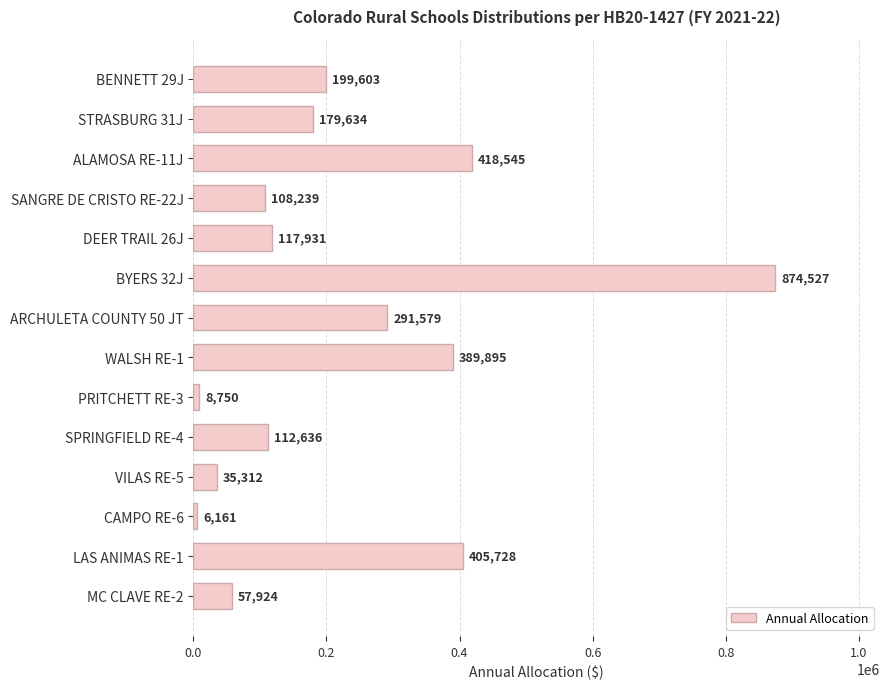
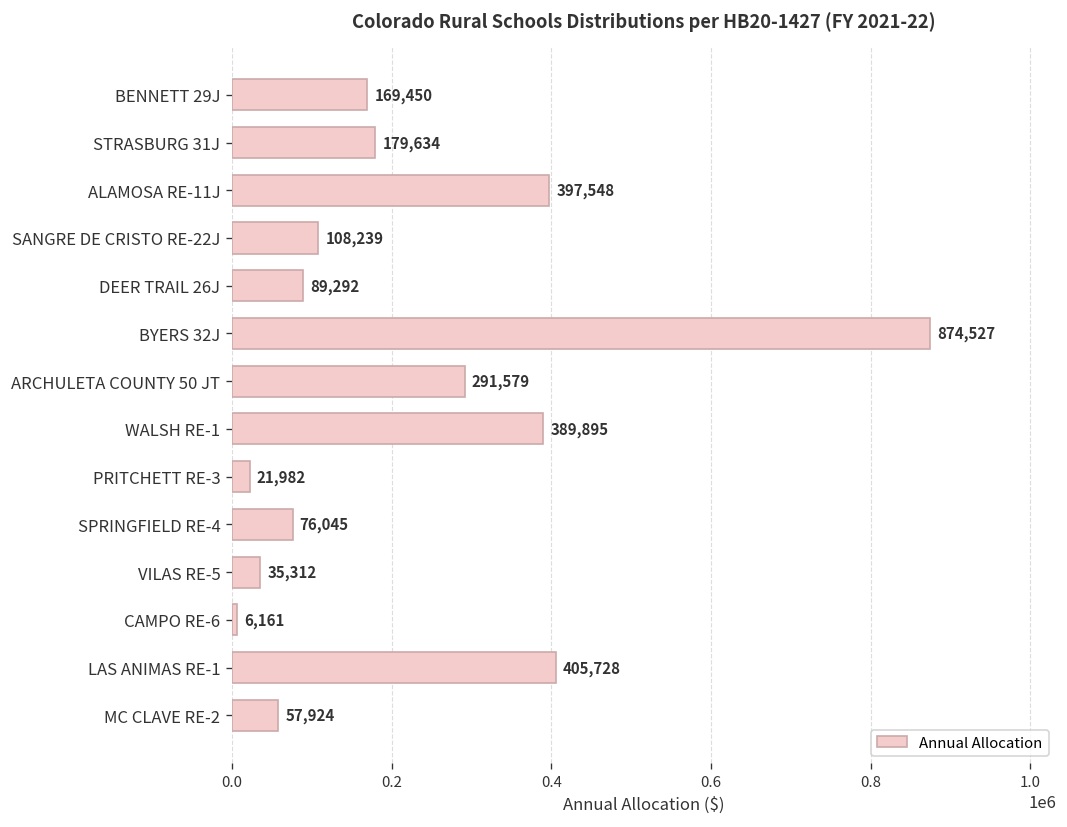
BENNETT 29J: 199,603 -> 169,450
ALAMOSA RE-11J: 418,545 -> 397,548
DEER TRAIL 26J: 117,931 -> 89,292
PRITCHETT RE-3: 8,750 -> 21,982
SPRINGFIELD RE-4: 112,636 -> 76,045
